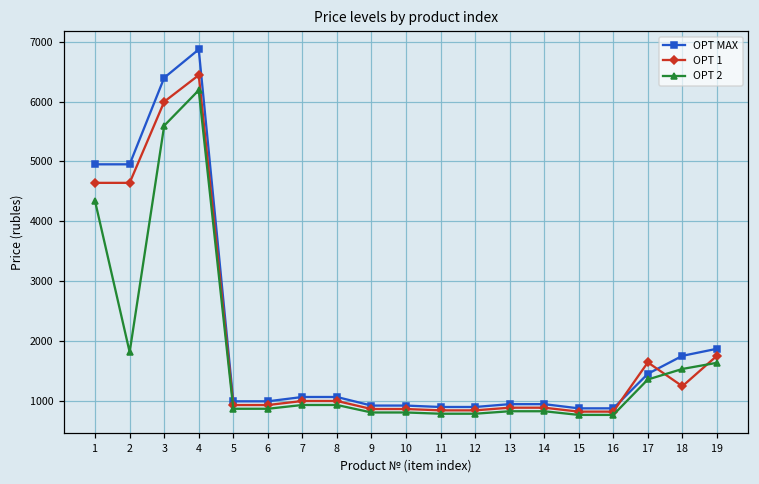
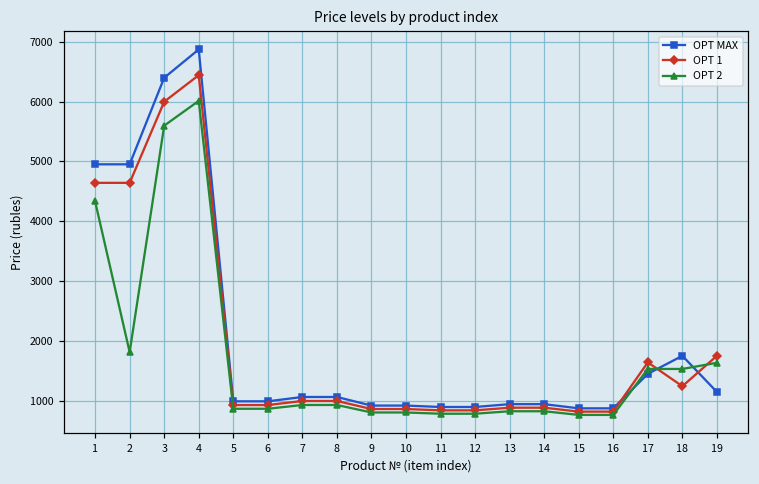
OPT 2, 4: 6200 -> 6000
OPT 2, 17: 1400 -> 1500
OPT MAX, 19: 1900 -> 1200
